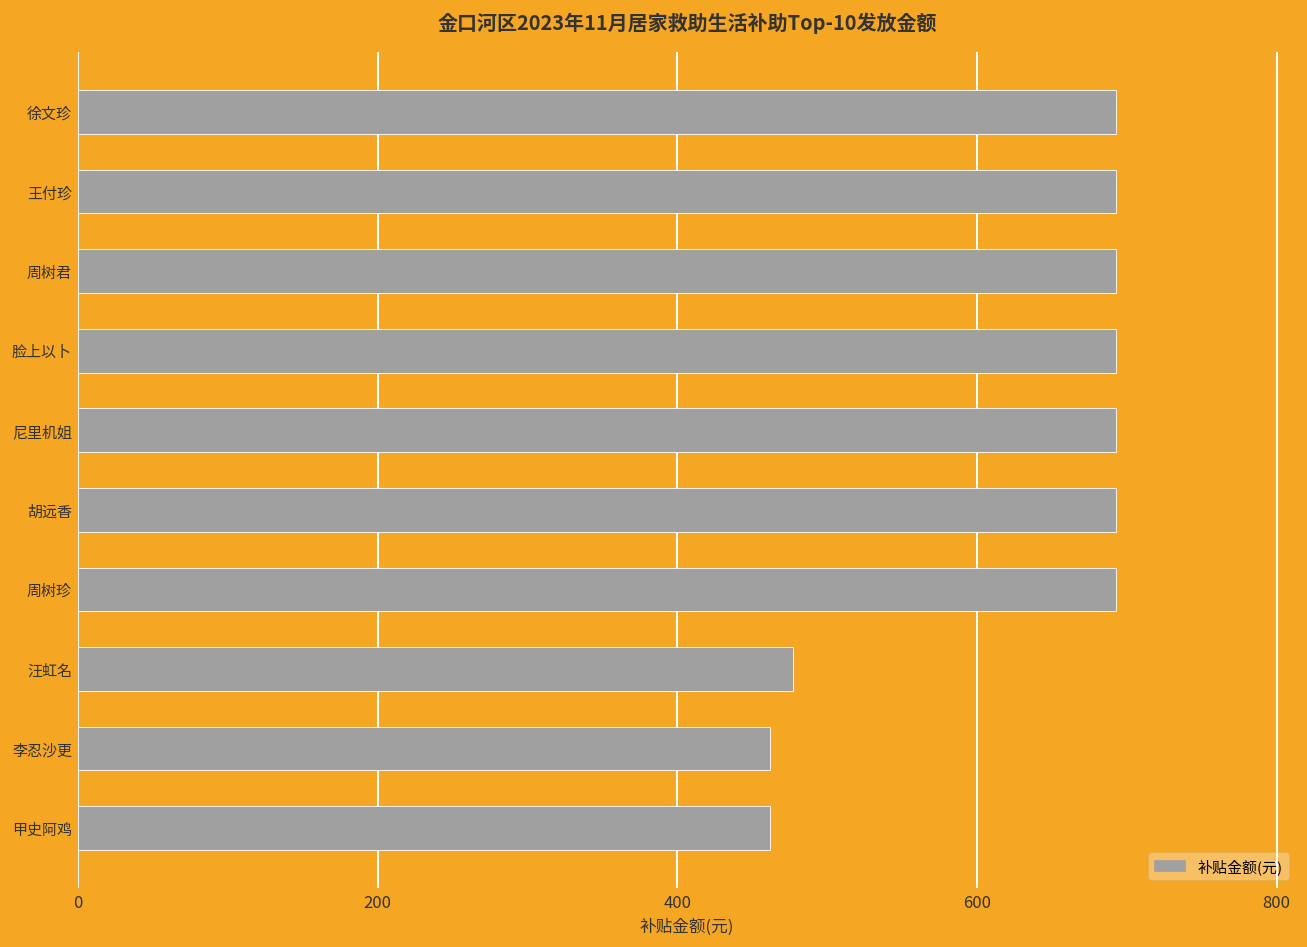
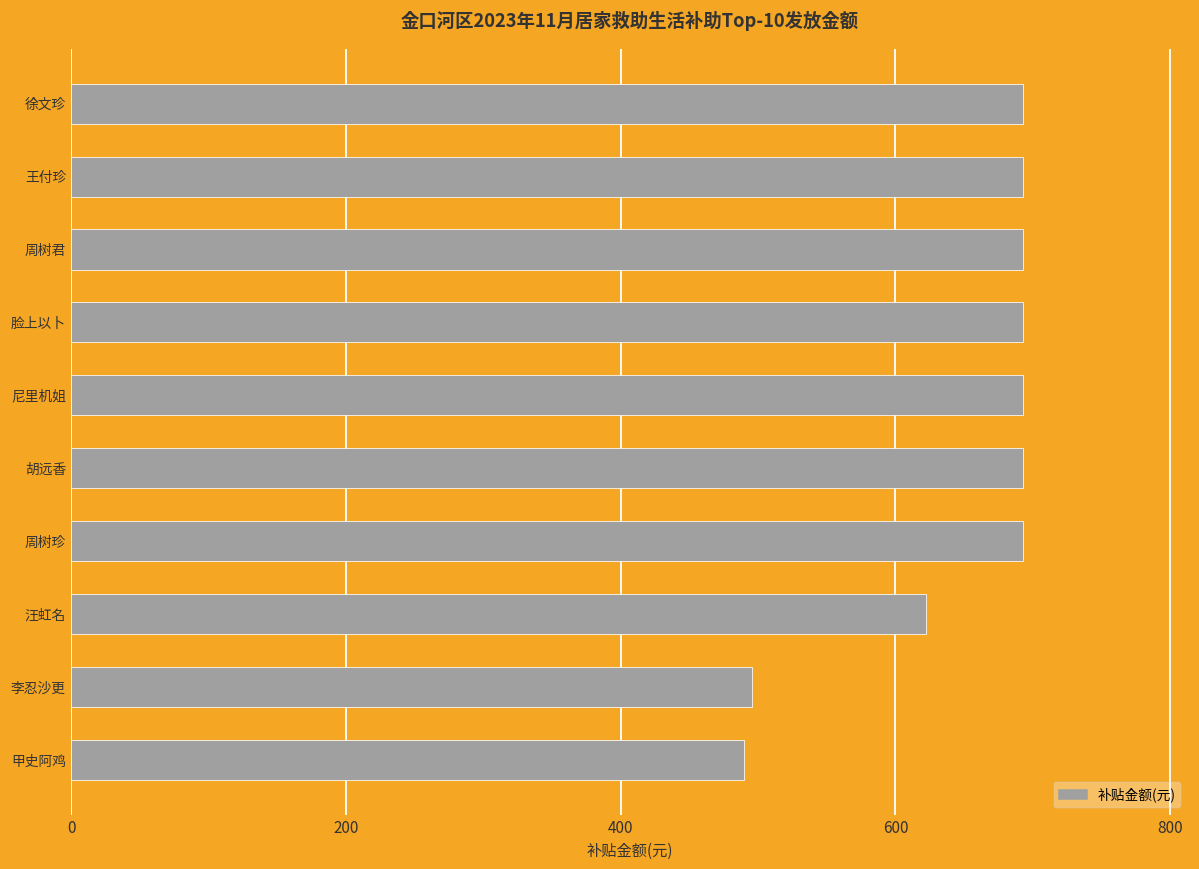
汪虹名: 477 -> 622
李忍沙更: 462 -> 495
甲史阿鸡: 462 -> 490
